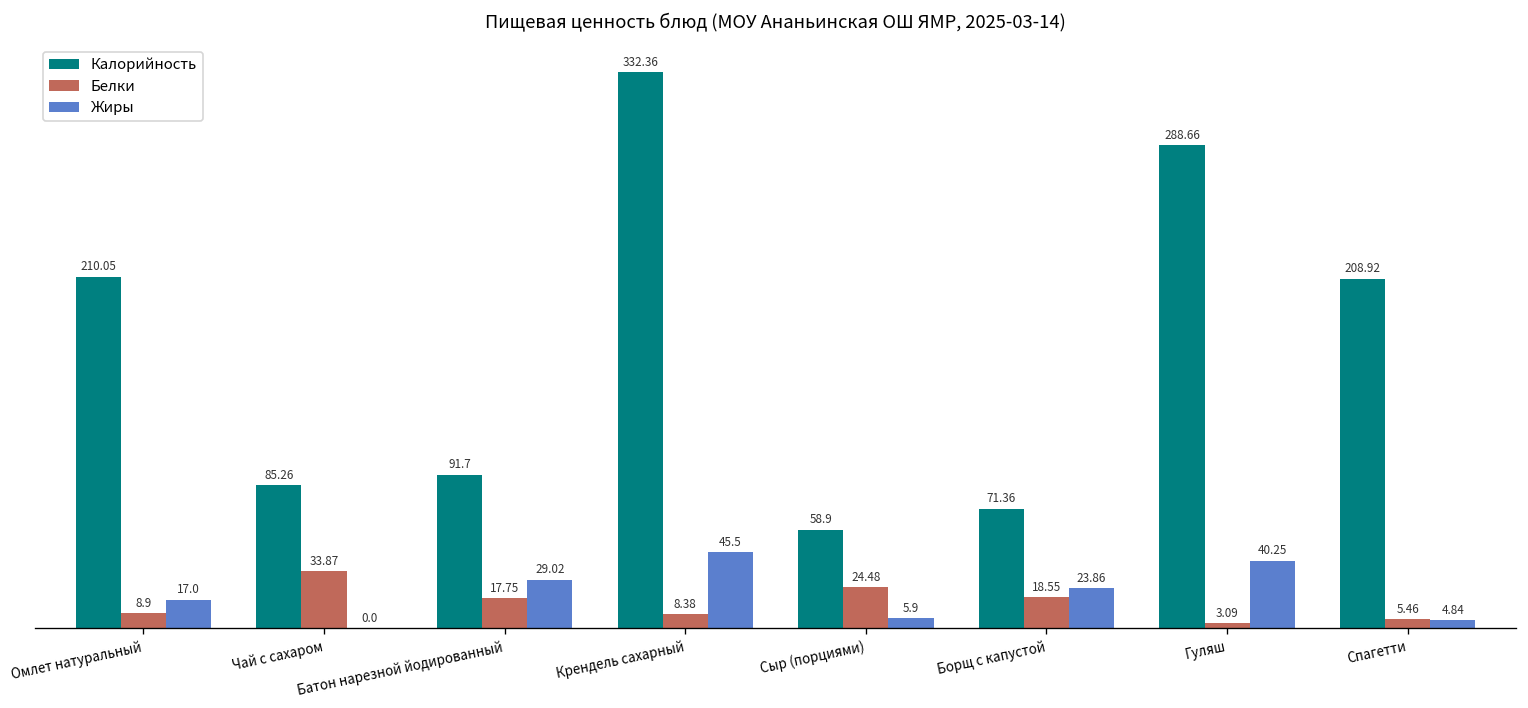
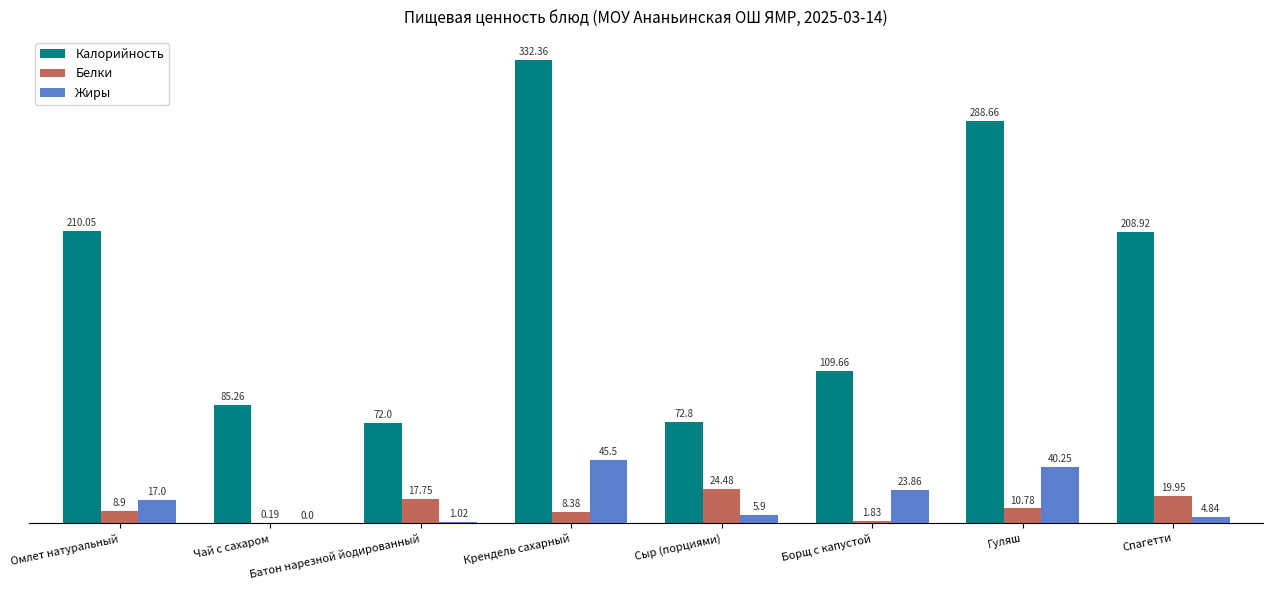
Белки, Чай с сахаром: 33.87 -> 0.19
Калорийность, Батон нарезной йодированный: 91.7 -> 72.0
Жиры, Батон нарезной йодированный: 29.02 -> 1.02
Калорийность, Сыр (порциями): 58.9 -> 72.8
Калорийность, Борщ с капустой: 71.36 -> 109.66
Белки, Борщ с капустой: 18.55 -> 1.83
Белки, Гуляш: 3.09 -> 10.78
Белки, Спагетти: 5.46 -> 19.95
